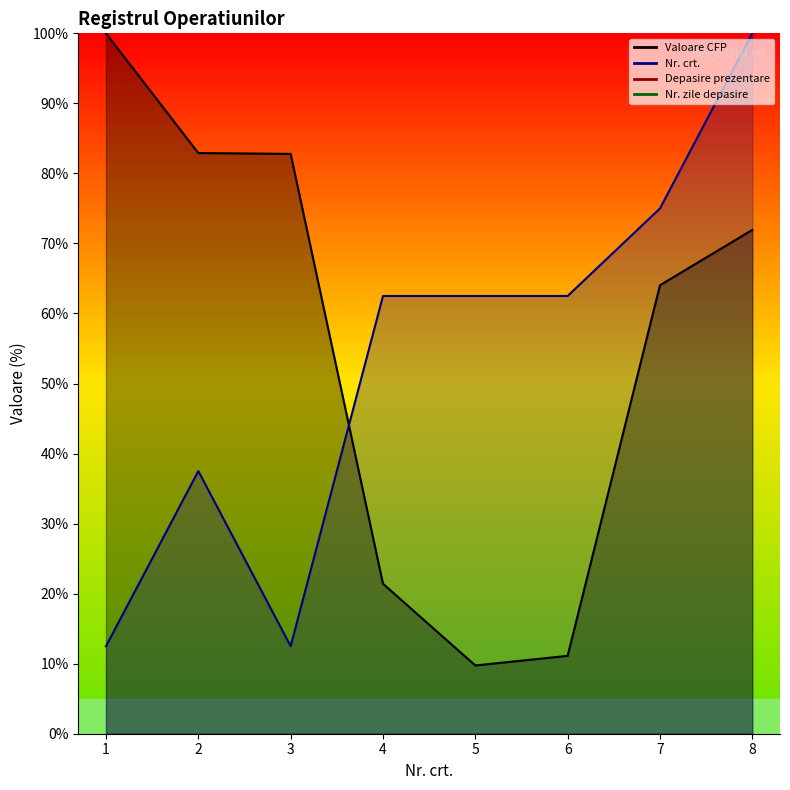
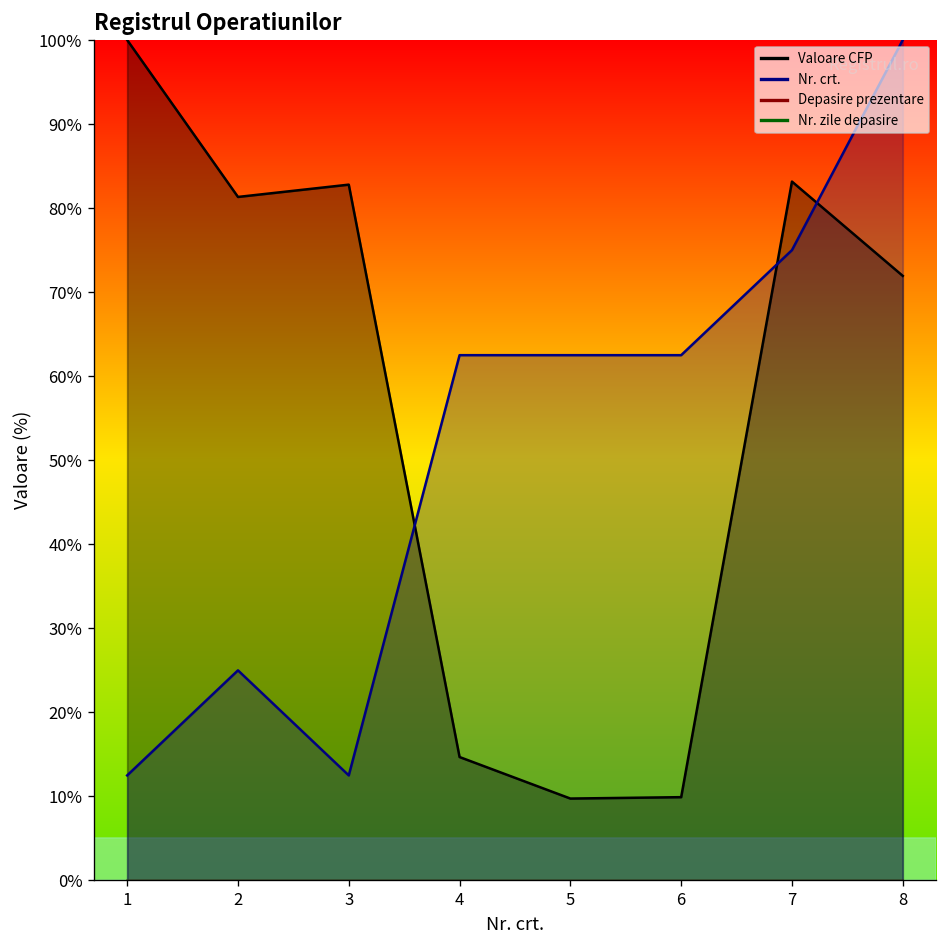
Valoare CFP, 2: 83% -> 81%
Nr. crt., 2: 38% -> 25%
Valoare CFP, 4: 21% -> 15%
Valoare CFP, 6: 11% -> 10%
Valoare CFP, 7: 64% -> 83%
